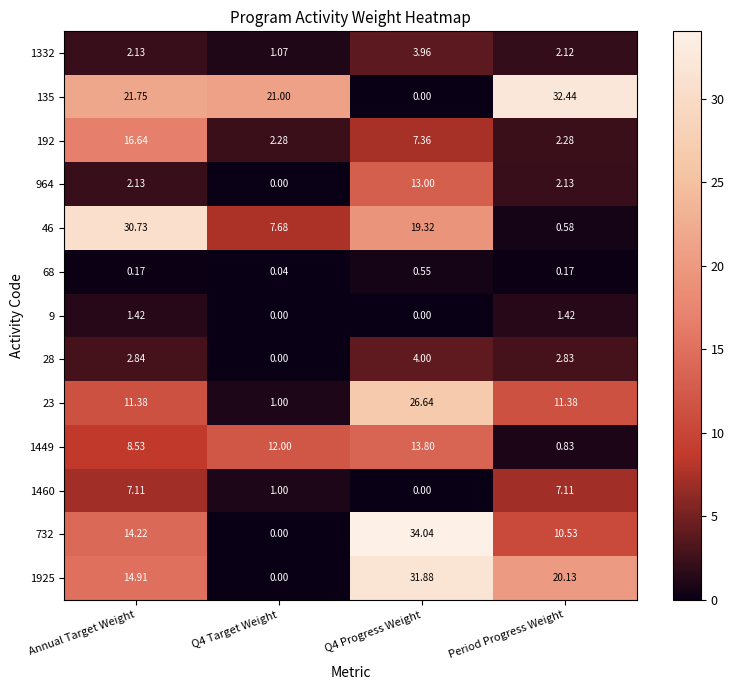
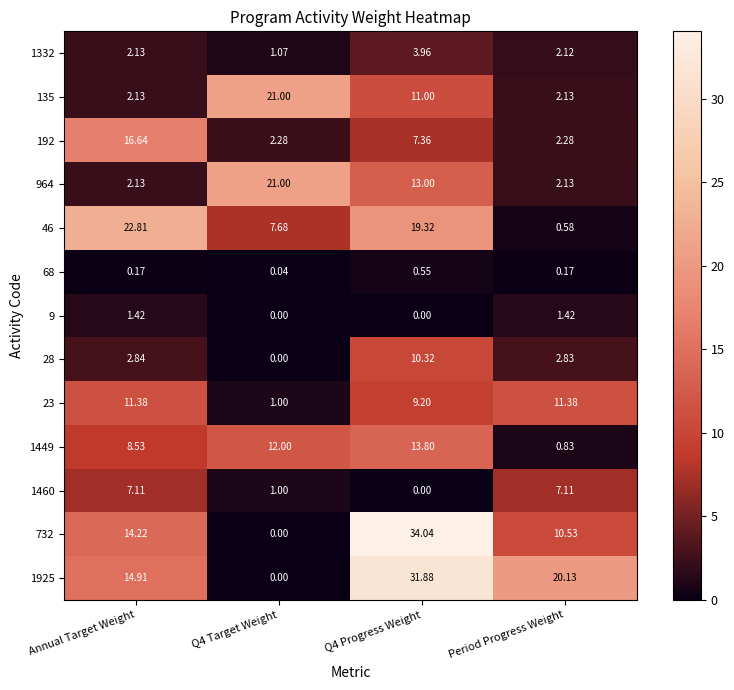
135, Annual Target Weight: 21.75 -> 2.13
135, Q4 Progress Weight: 0.00 -> 11.00
135, Period Progress Weight: 32.44 -> 2.13
964, Q4 Target Weight: 0.00 -> 21.00
46, Annual Target Weight: 30.73 -> 22.81
28, Q4 Progress Weight: 4.00 -> 10.32
23, Q4 Progress Weight: 26.64 -> 9.20
